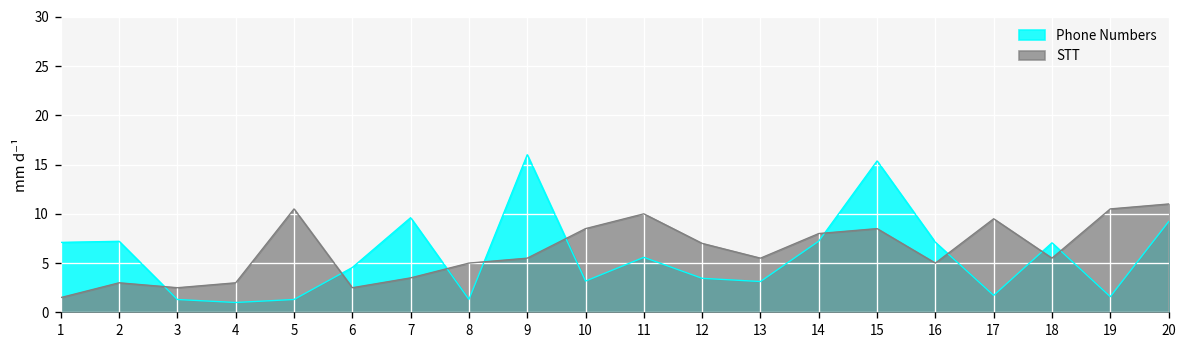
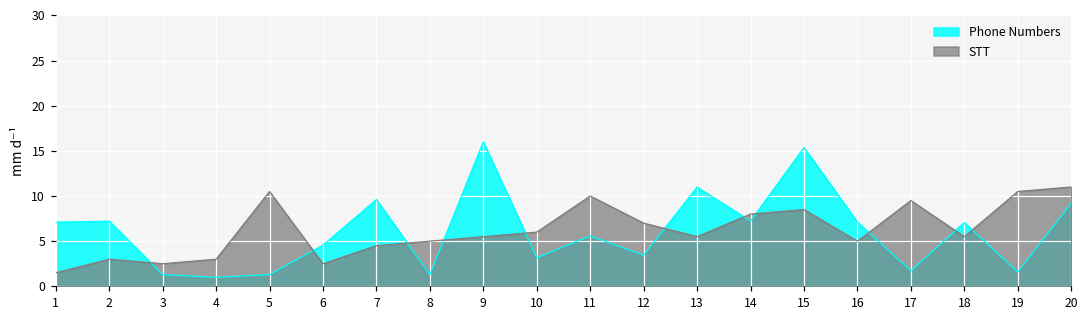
STT, 7: 4 -> 5
STT, 10: 9 -> 6
Phone Numbers, 13: 3 -> 11
